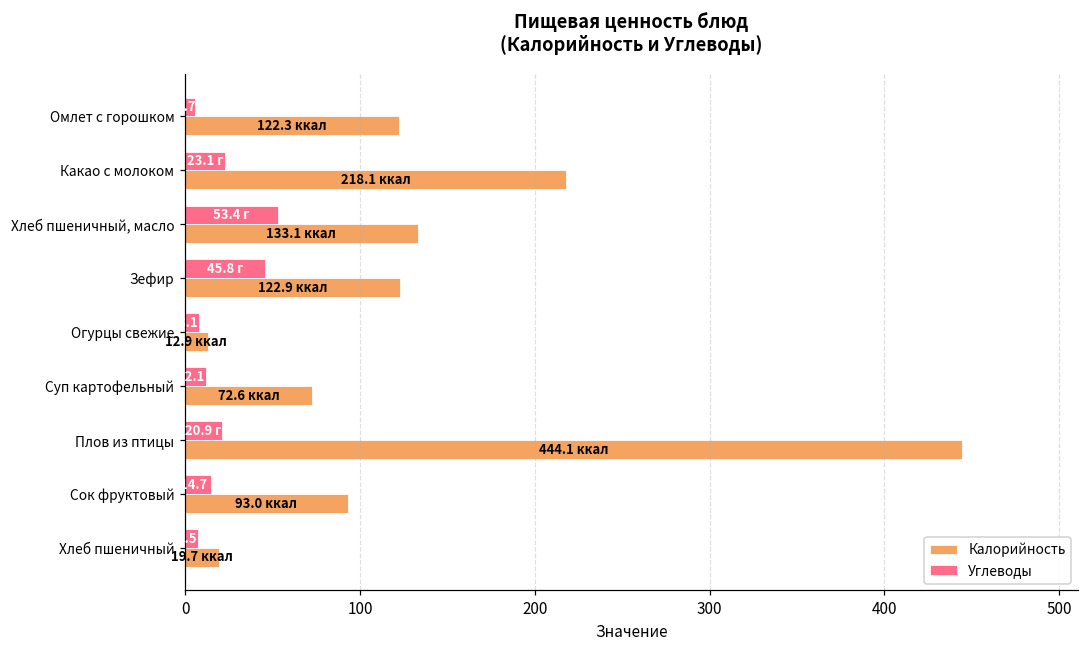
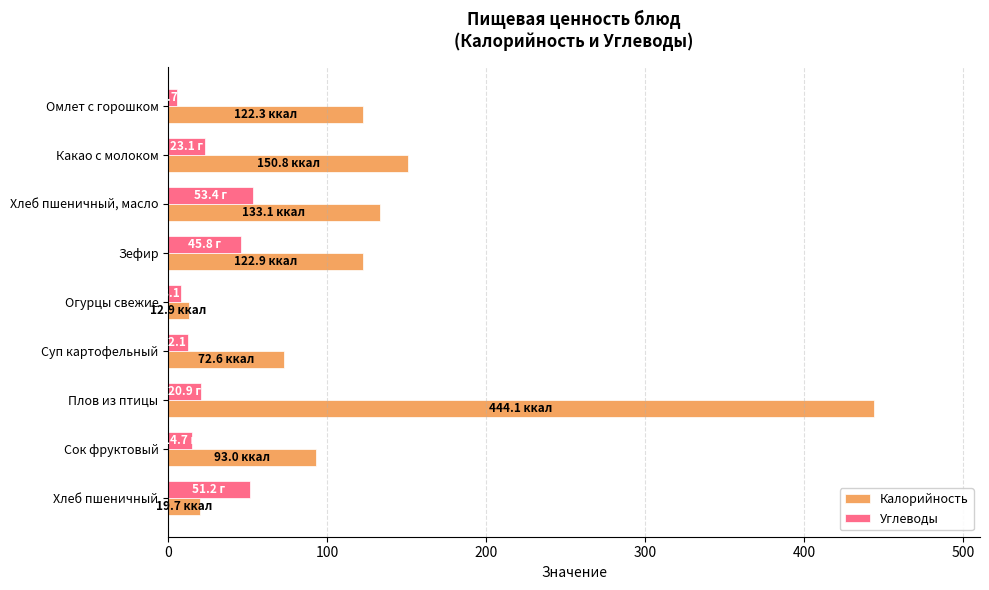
Калорийность, Какао с молоком: 218.1 -> 150.8
Углеводы, Хлеб пшеничный: 8 -> 51
